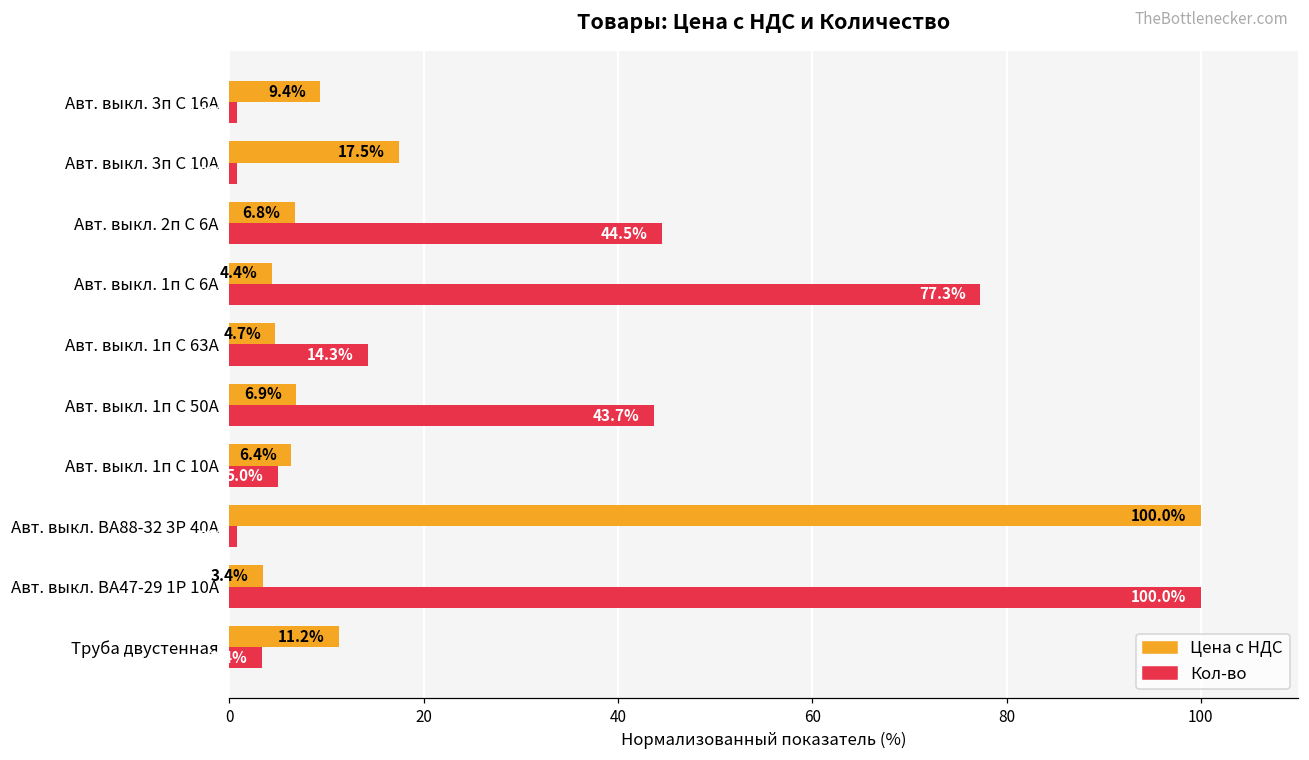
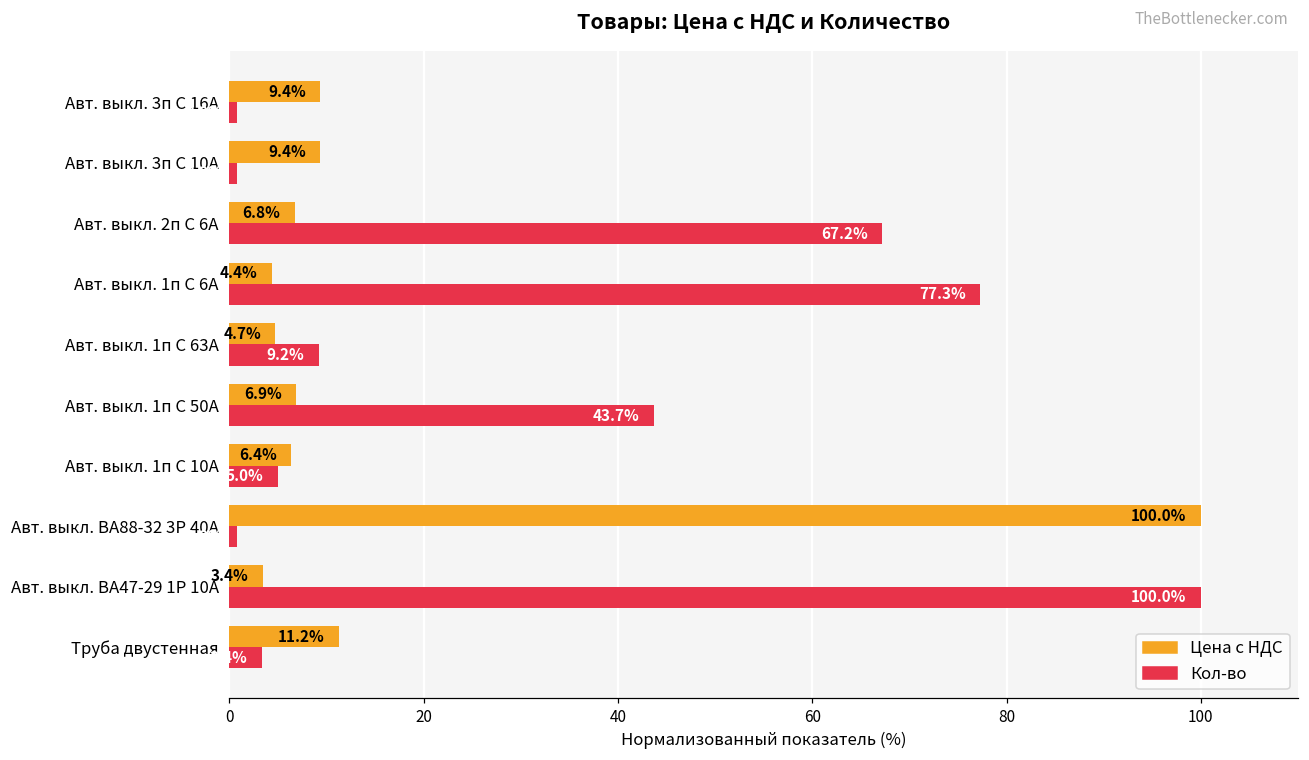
Цена с НДС, Авт. выкл. 3п C 10A: 17.5% -> 9.4%
Кол-во, Авт. выкл. 2п C 6А: 44.5% -> 67.2%
Кол-во, Авт. выкл. 1п C 63А: 14.3% -> 9.2%
